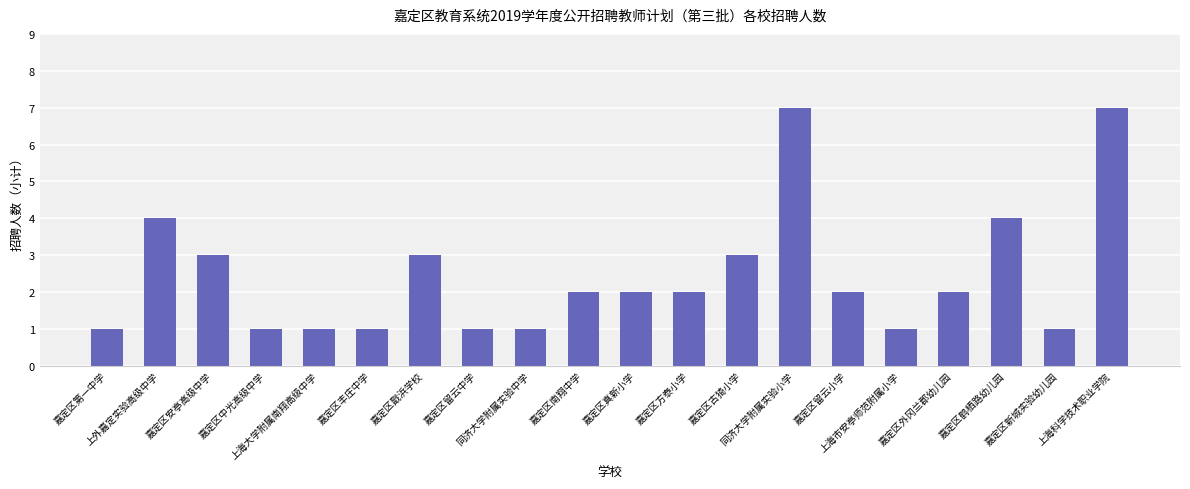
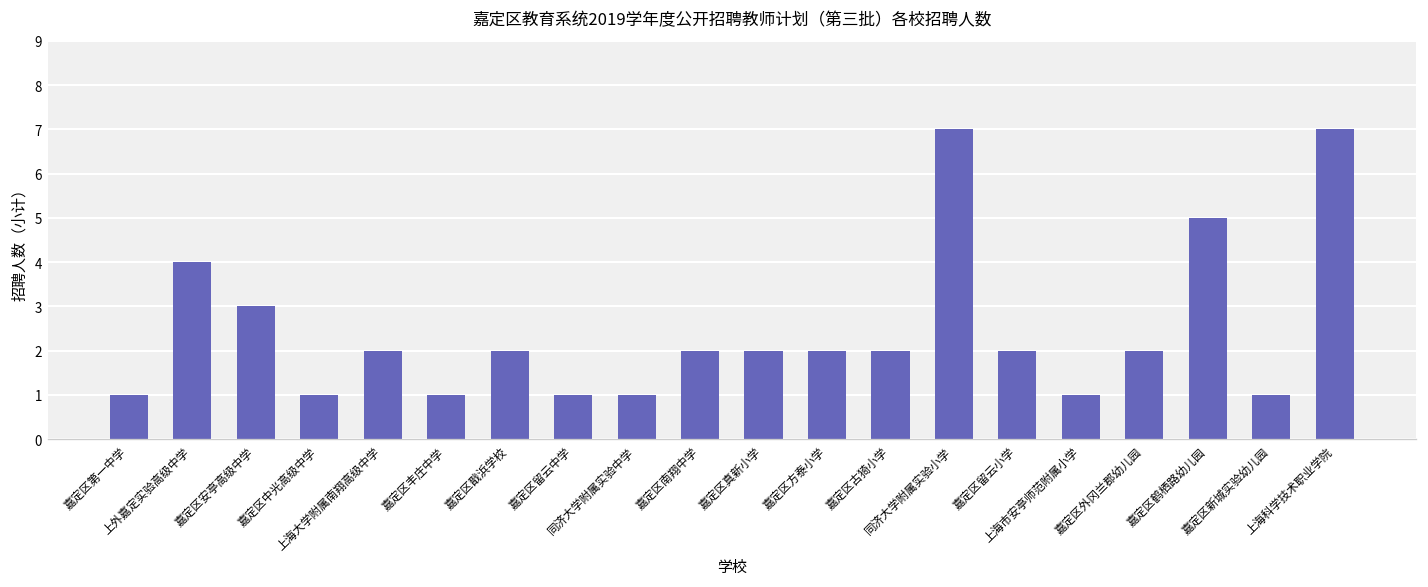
上海大学附属南翔高级中学: 1 -> 2
嘉定区戬浜学校: 3 -> 2
嘉定区古猗小学: 3 -> 2
嘉定区鹤栖路幼儿园: 4 -> 5
